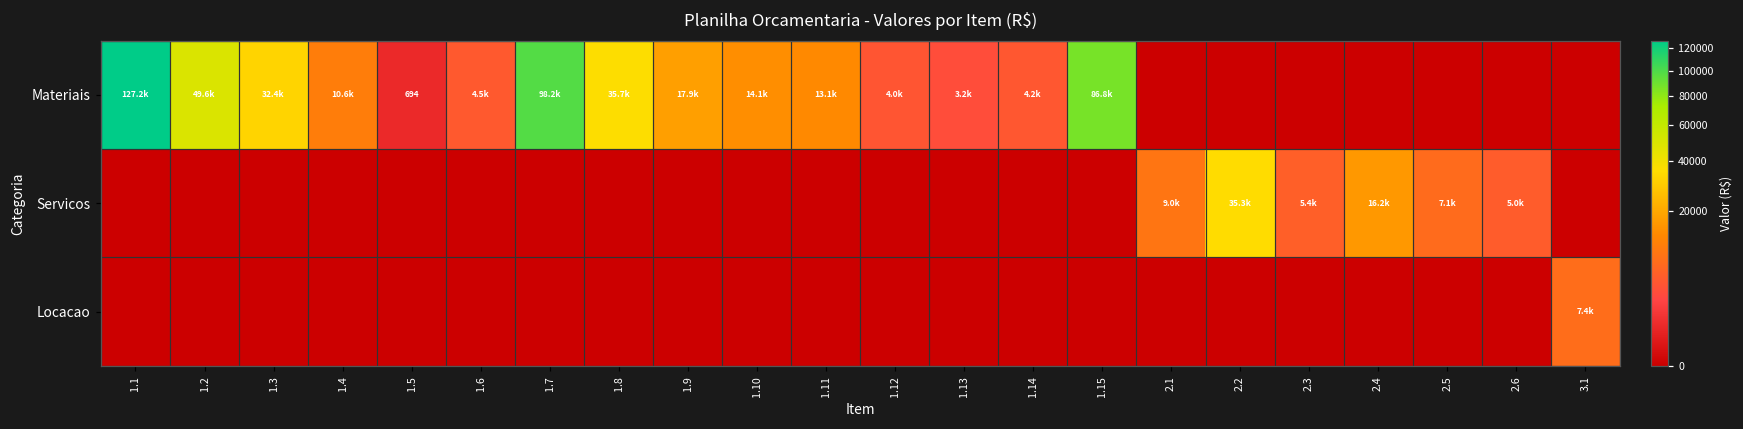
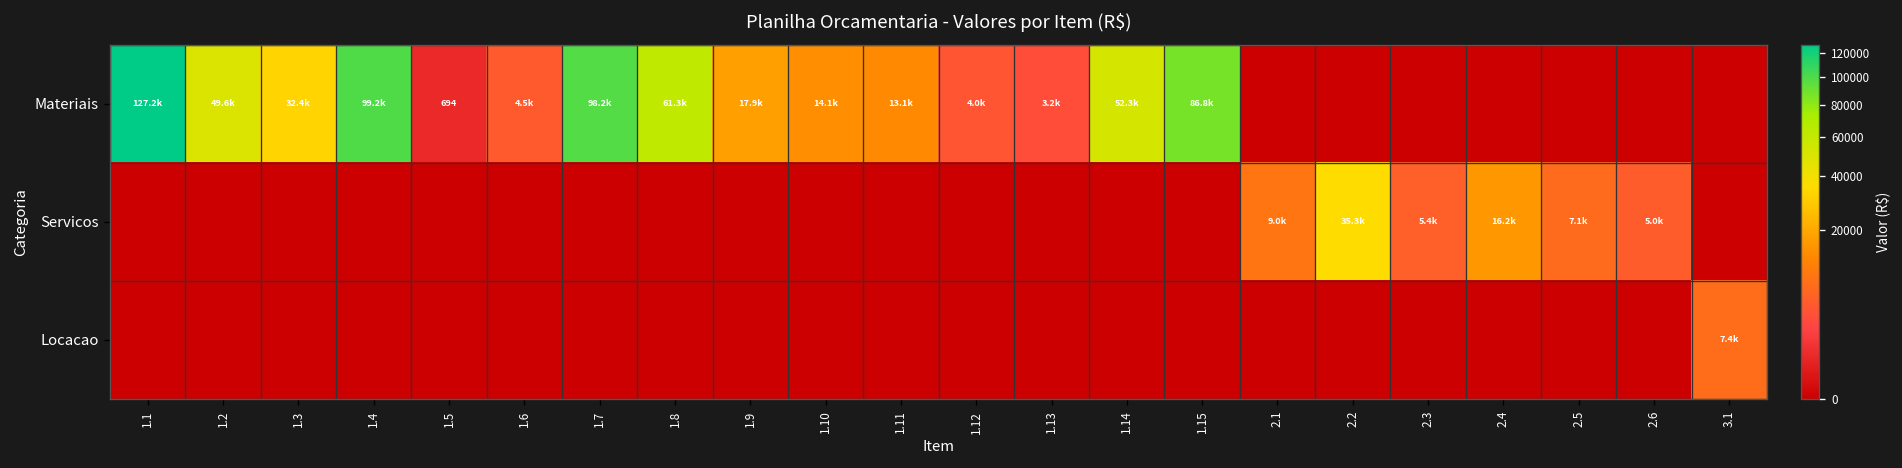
Materiais, 1.4: 10.6k -> 99.2k
Materiais, 1.8: 35.7k -> 61.3k
Materiais, 1.14: 4.2k -> 52.3k
